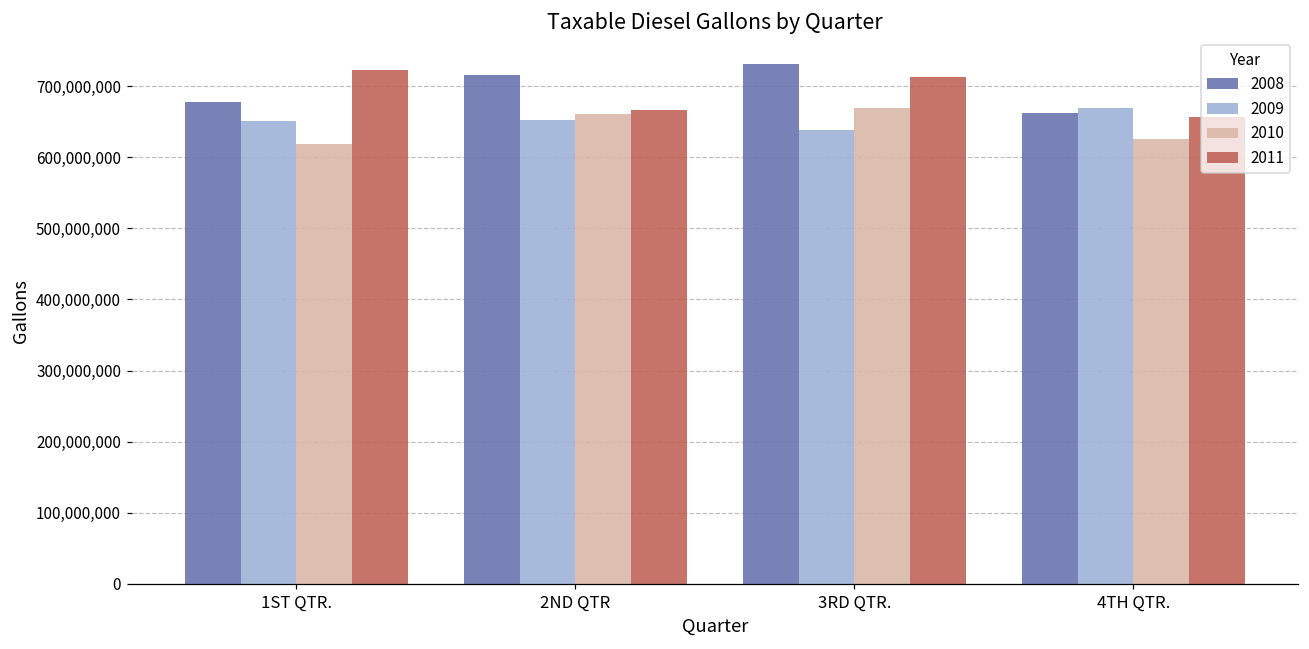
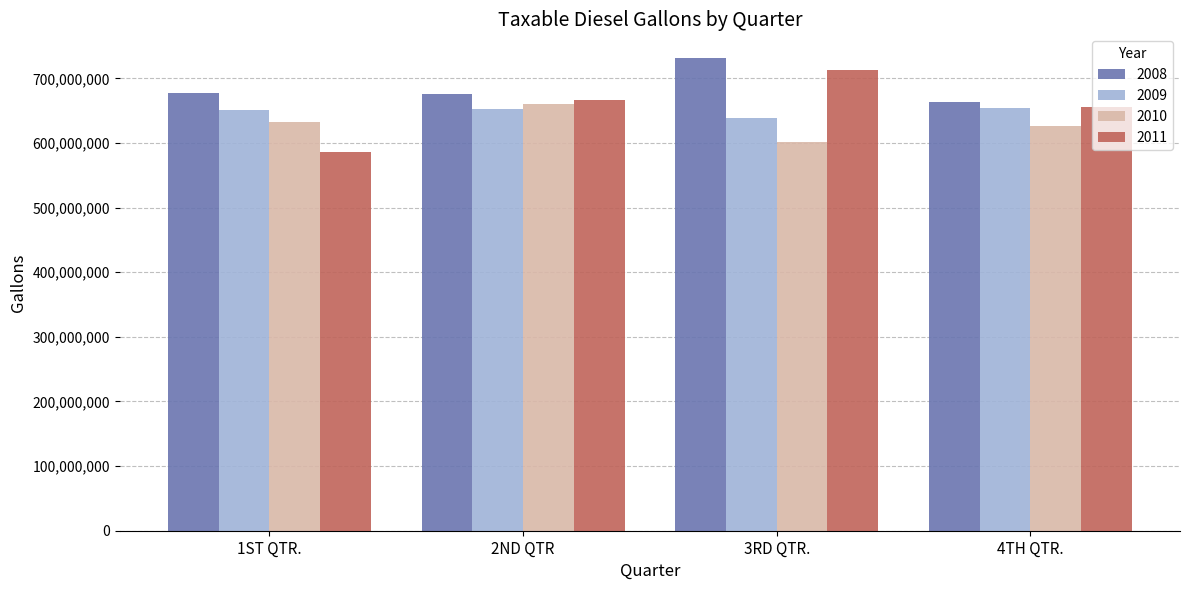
2010, 1ST QTR.: 620,000,000 -> 630,000,000
2011, 1ST QTR.: 720,000,000 -> 590,000,000
2008, 2ND QTR: 720,000,000 -> 680,000,000
2010, 3RD QTR.: 670,000,000 -> 600,000,000
2009, 4TH QTR.: 670,000,000 -> 650,000,000
